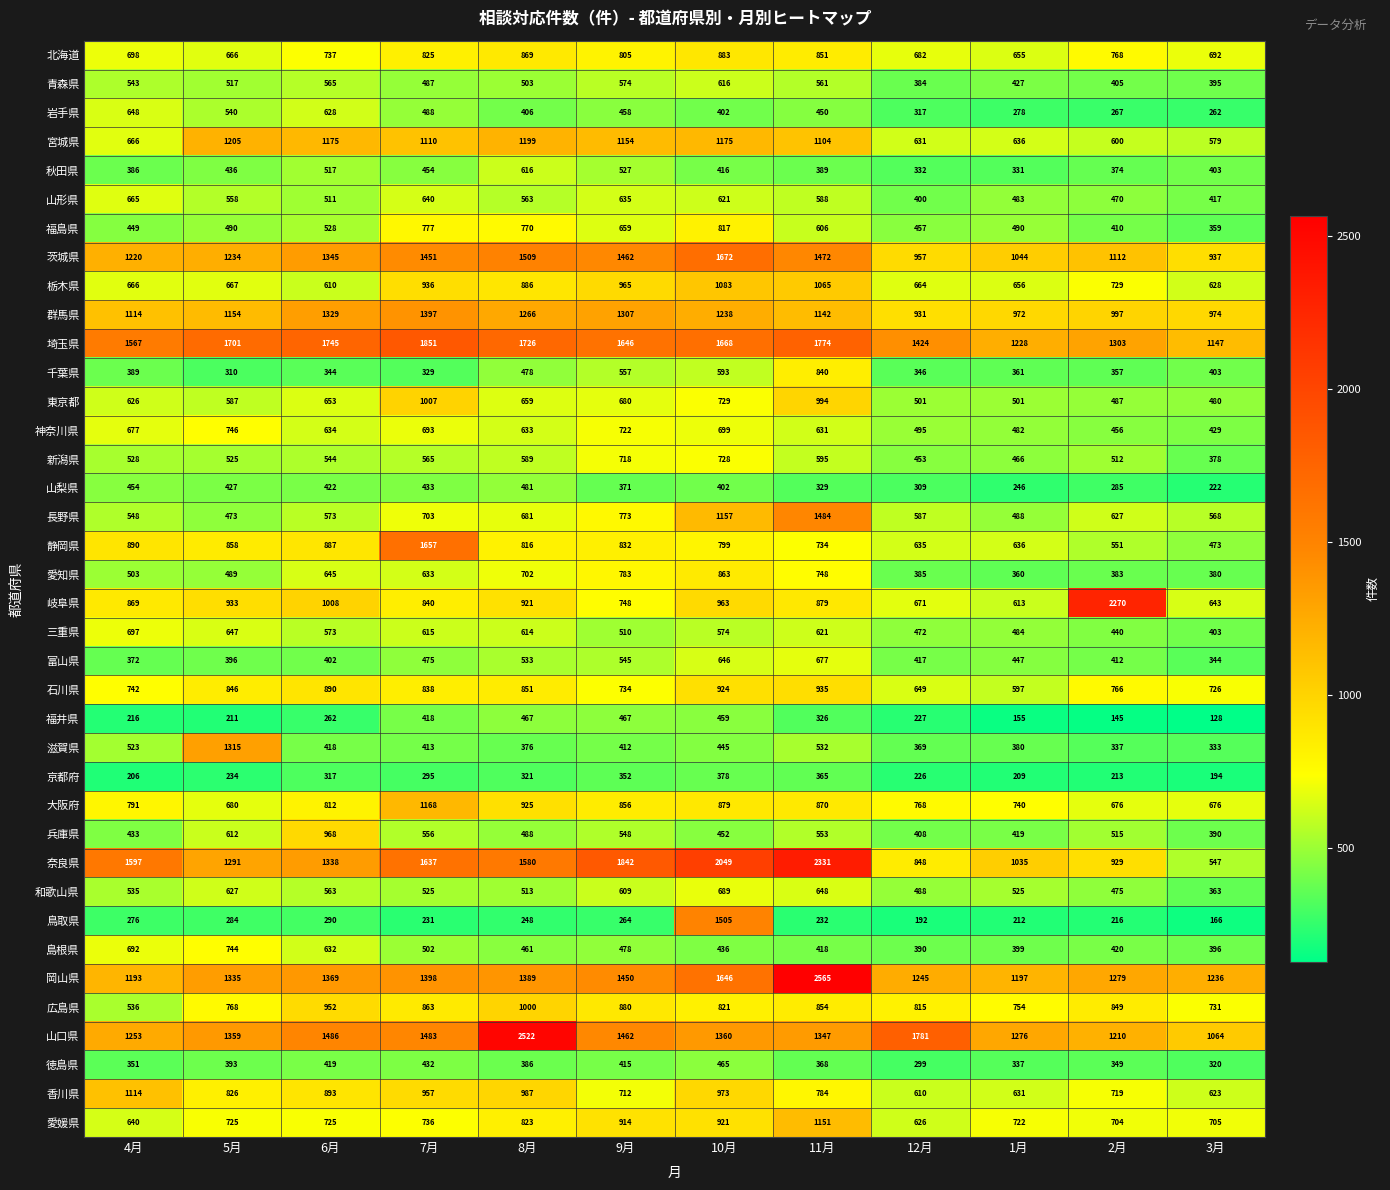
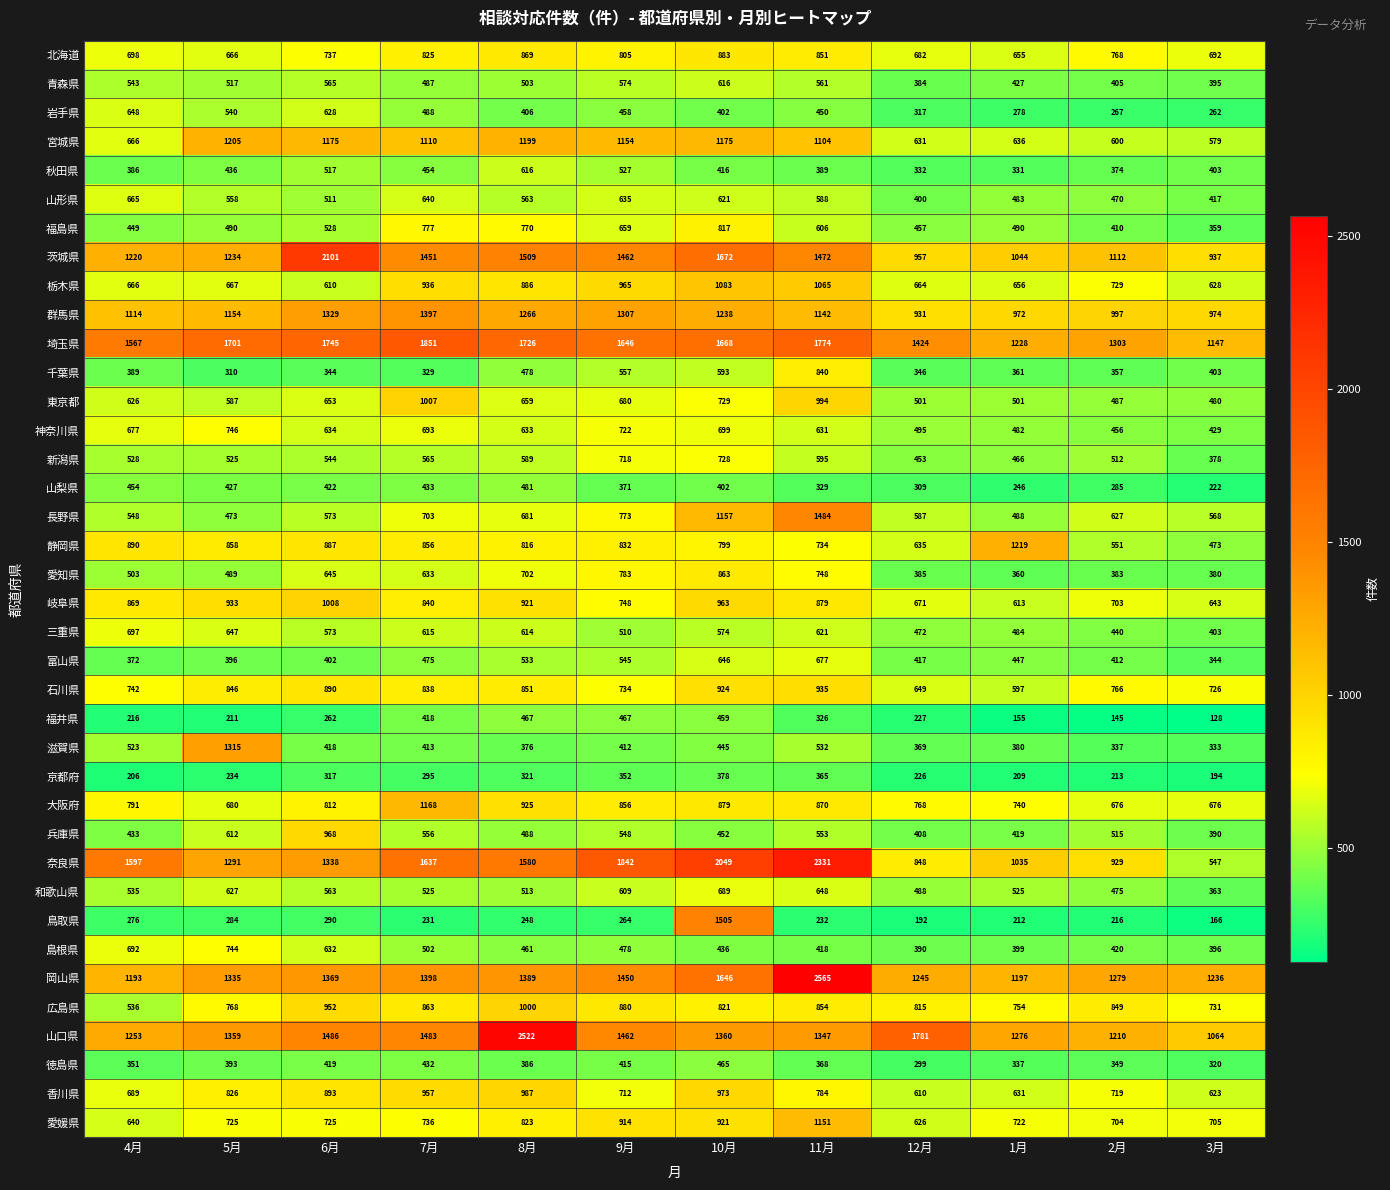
茨城県, 6月: 1345 -> 2101
静岡県, 7月: 1657 -> 856
静岡県, 1月: 636 -> 1219
岐阜県, 2月: 2270 -> 703
香川県, 4月: 1114 -> 689
